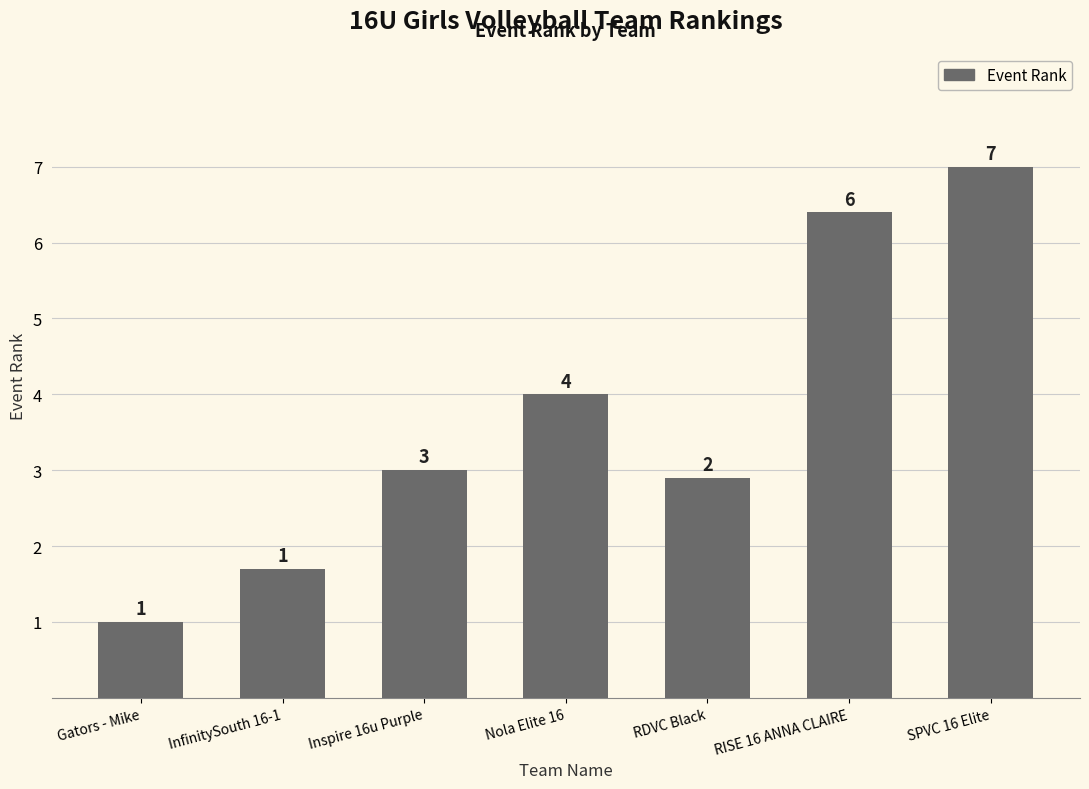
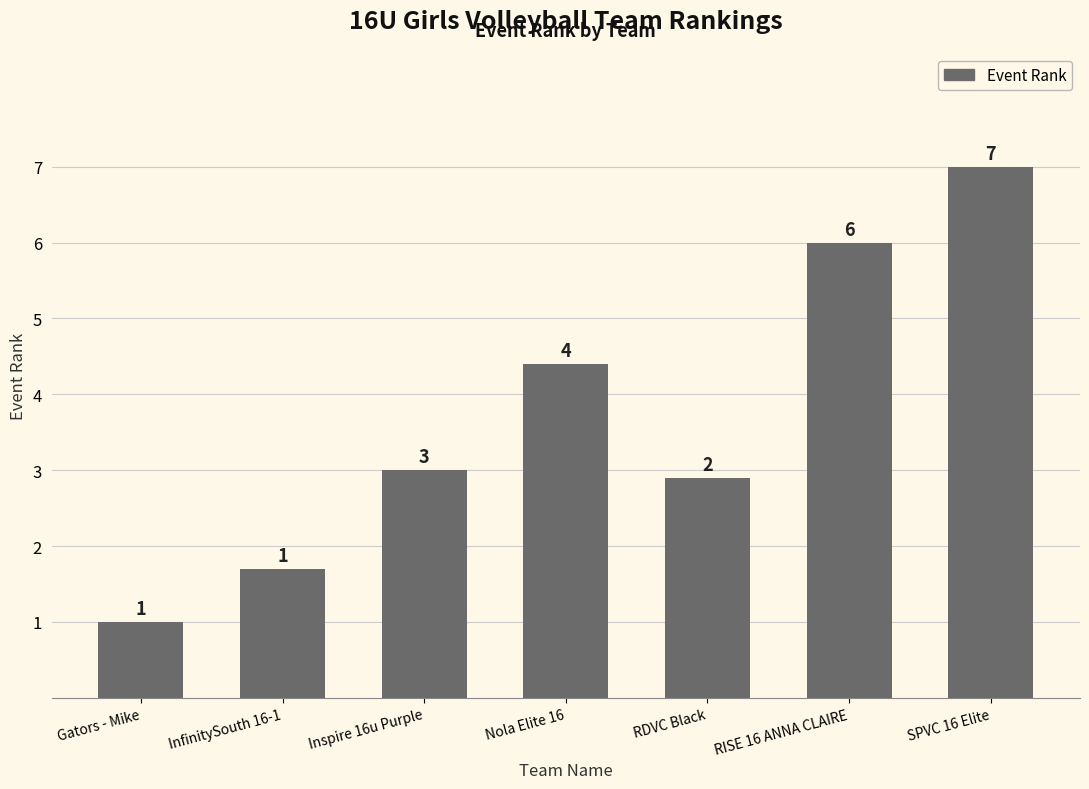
Nola Elite 16: 4.0 -> 4.4
RISE 16 ANNA CLAIRE: 6.4 -> 6.0
